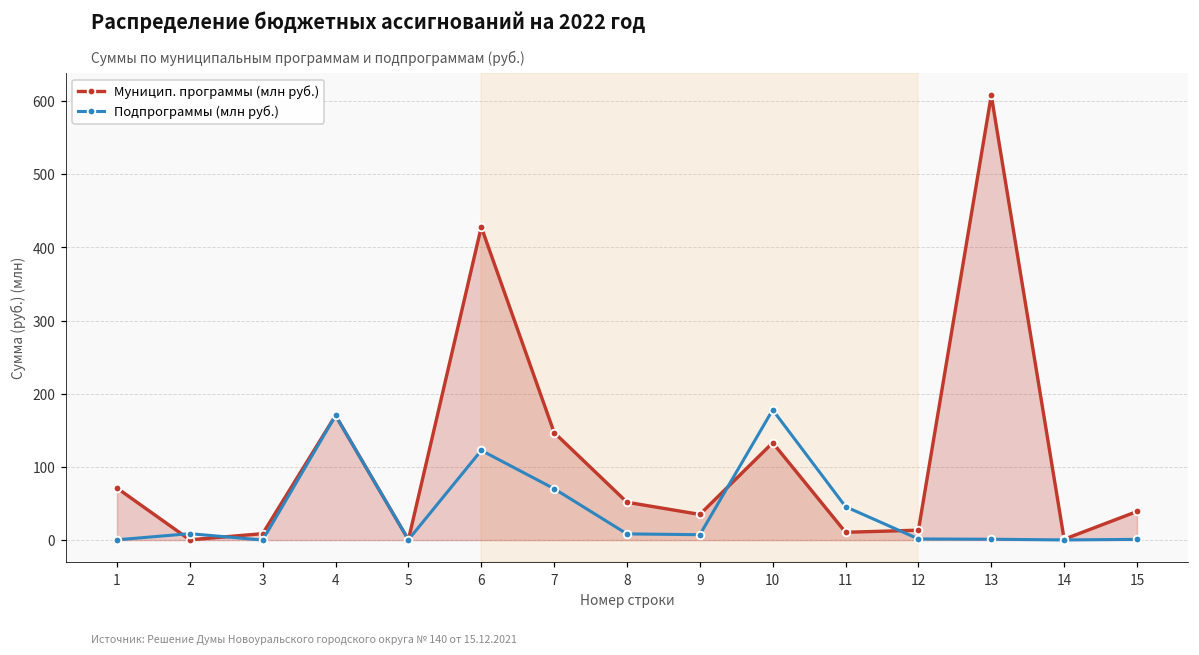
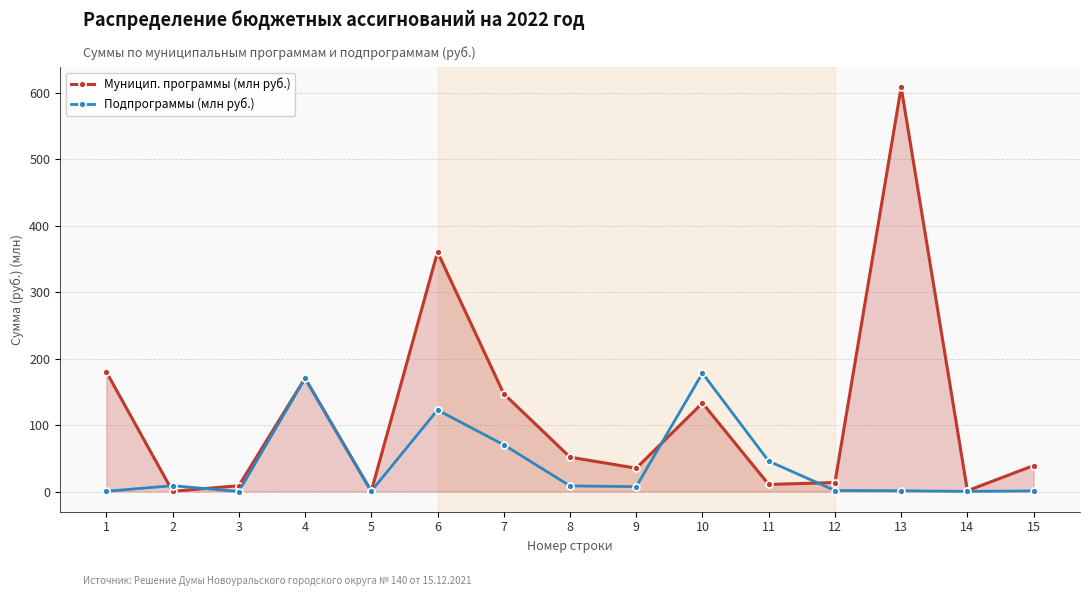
Муницип. программы (млн руб.), 1: 70 -> 180
Муницип. программы (млн руб.), 6: 430 -> 360
